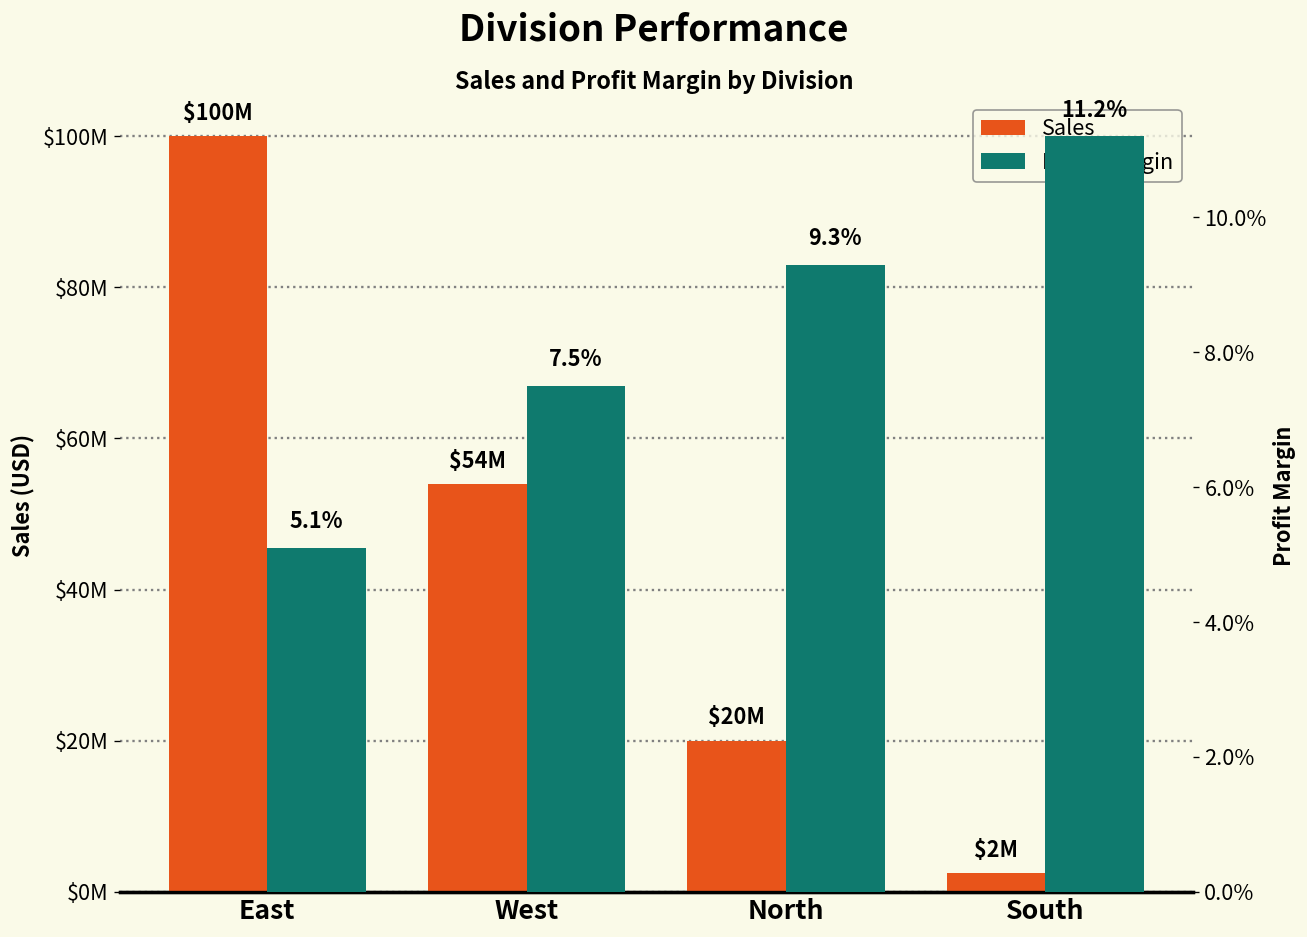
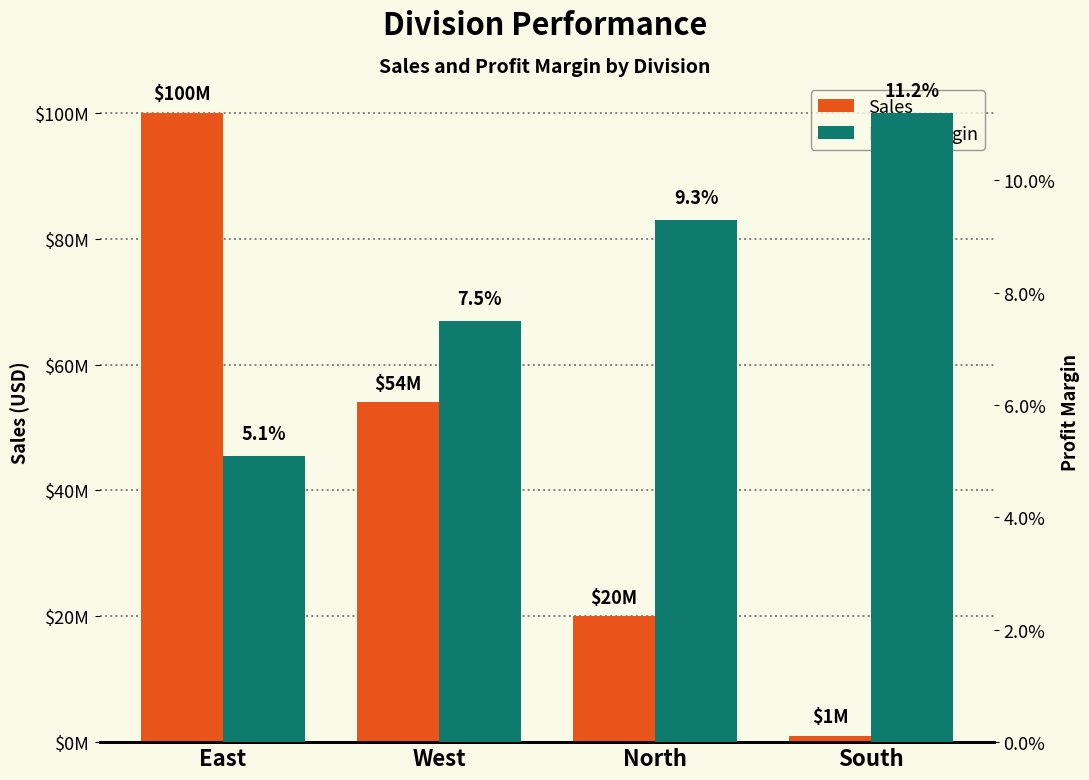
Sales, South: $2M -> $1M
